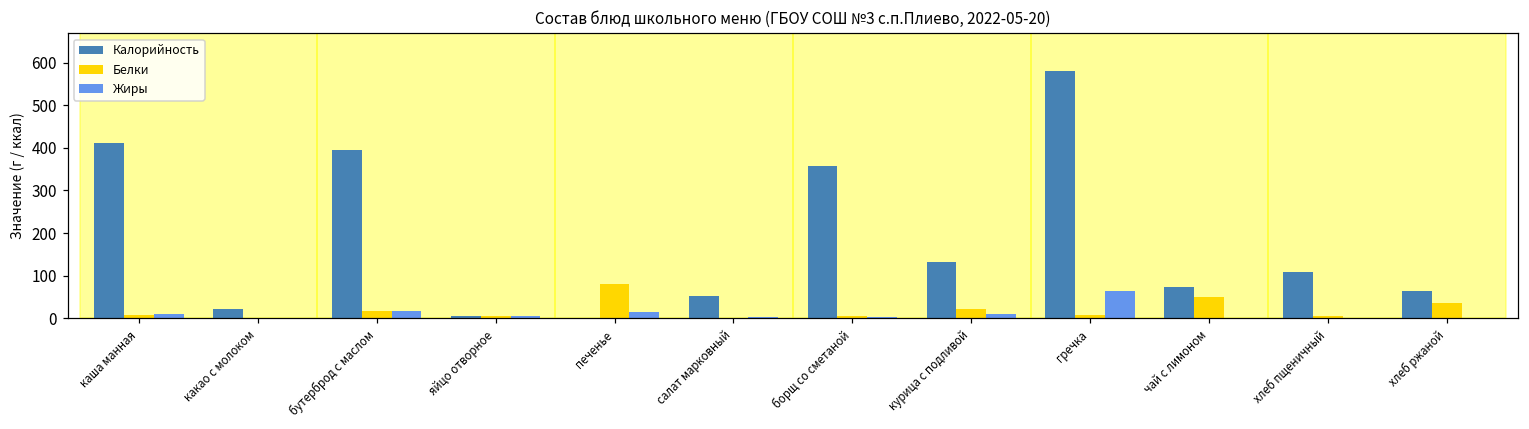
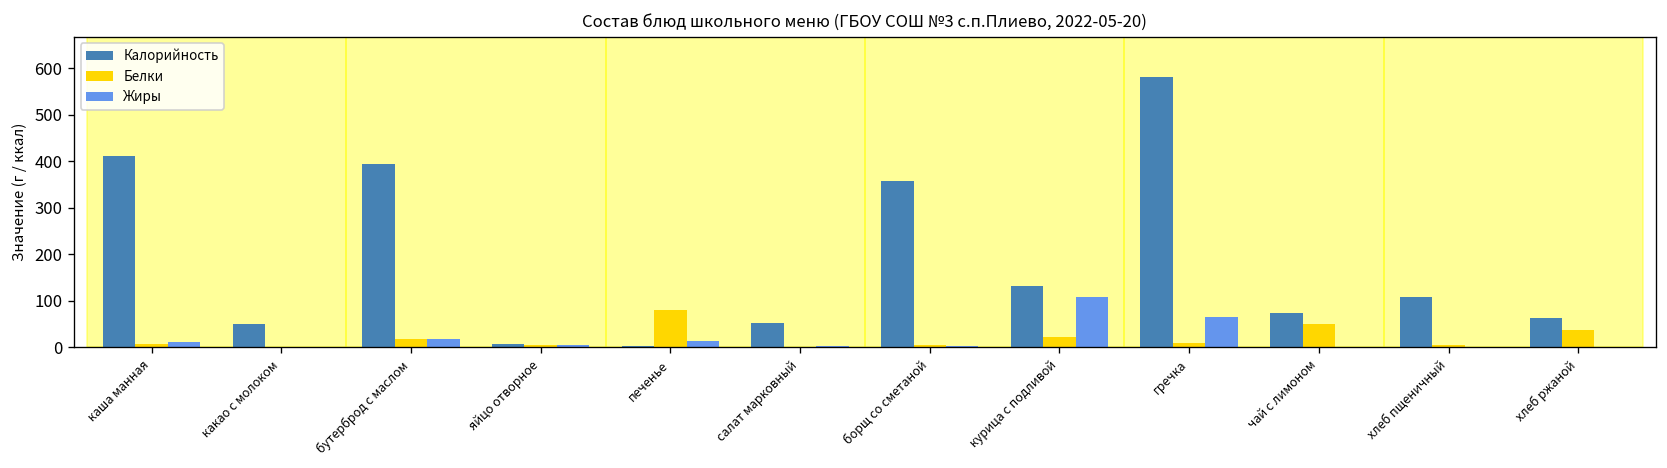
Калорийность, какао с молоком: 20 -> 50
Жиры, курица с подливой: 10 -> 110
